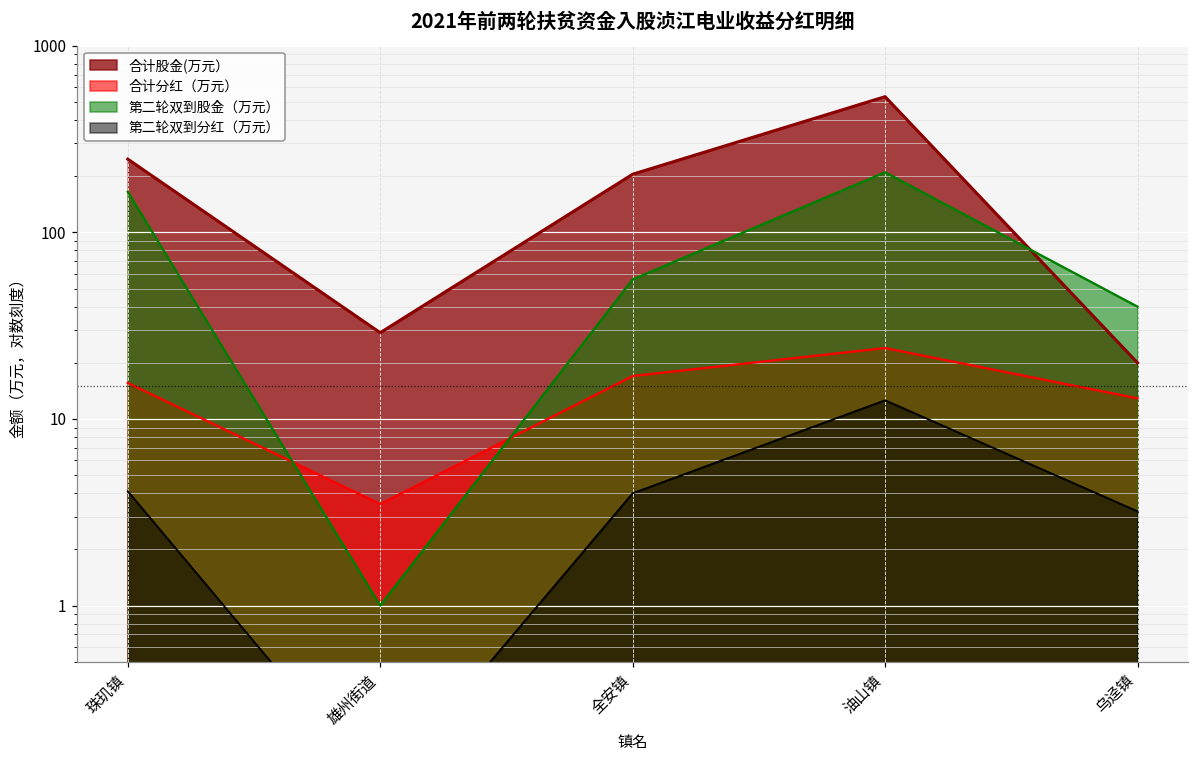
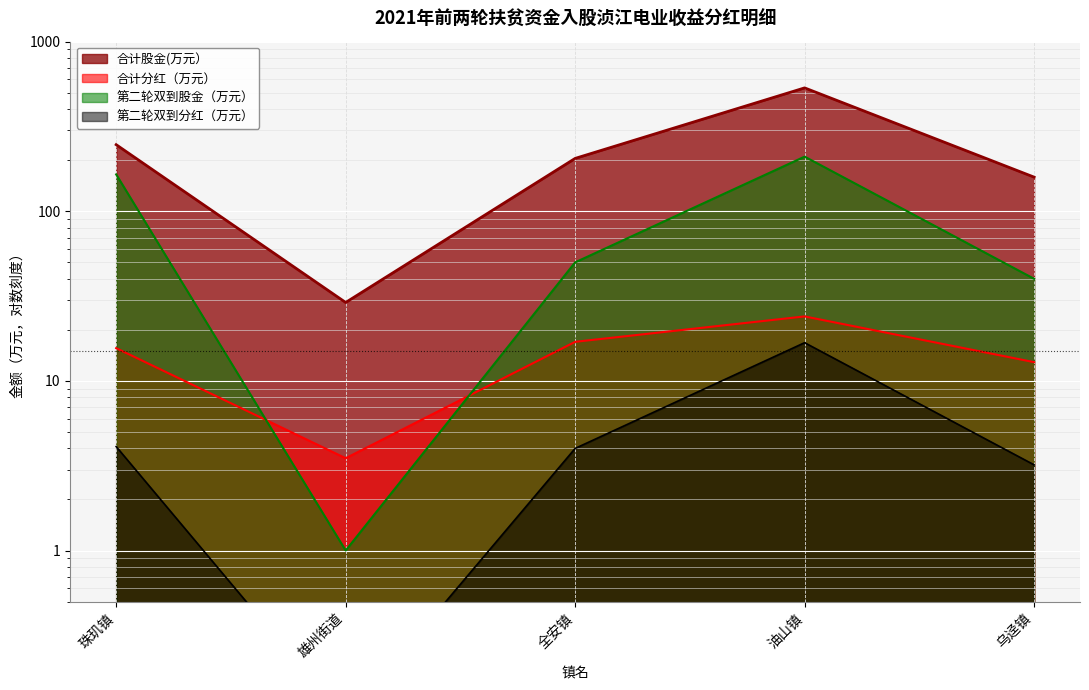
第二轮双到股金（万元）, 全安镇: 56 -> 50
第二轮双到分红（万元）, 油山镇: 13 -> 17
合计股金(万元）, 乌迳镇: 20 -> 160
